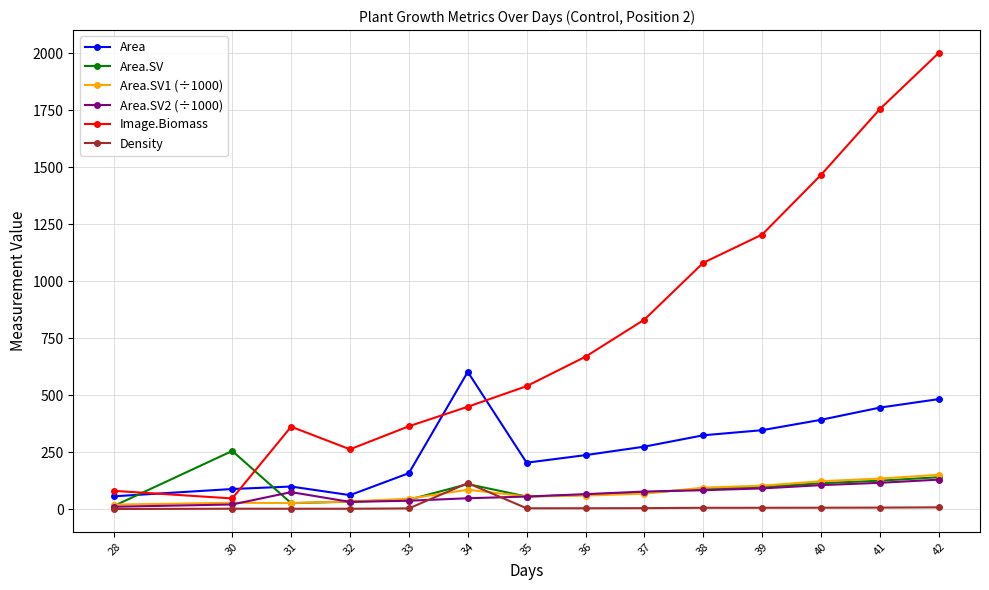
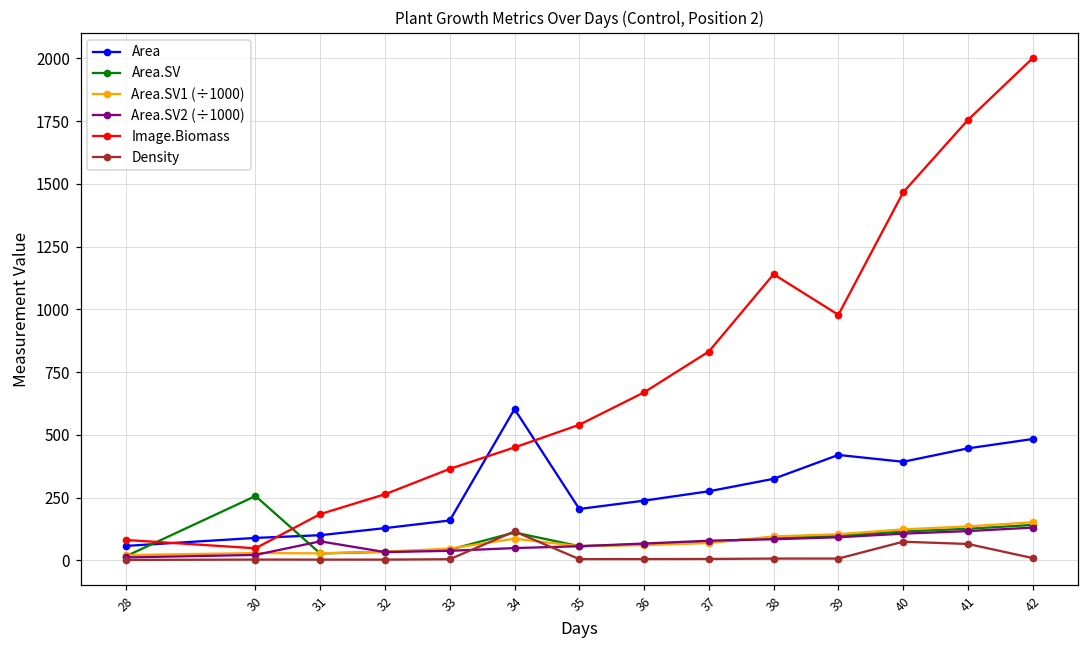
Image.Biomass, 31: 360 -> 180
Area, 32: 60 -> 130
Image.Biomass, 38: 1080 -> 1140
Area, 39: 350 -> 420
Image.Biomass, 39: 1200 -> 980
Density, 40: 10 -> 70
Density, 41: 10 -> 70
